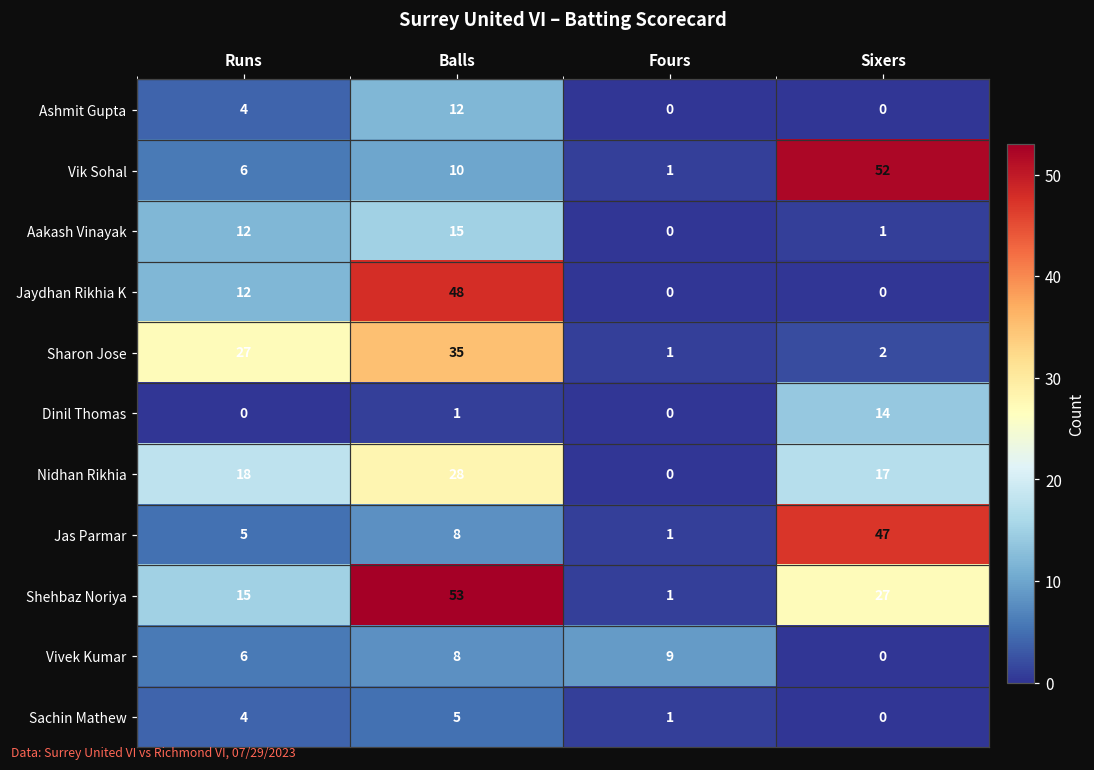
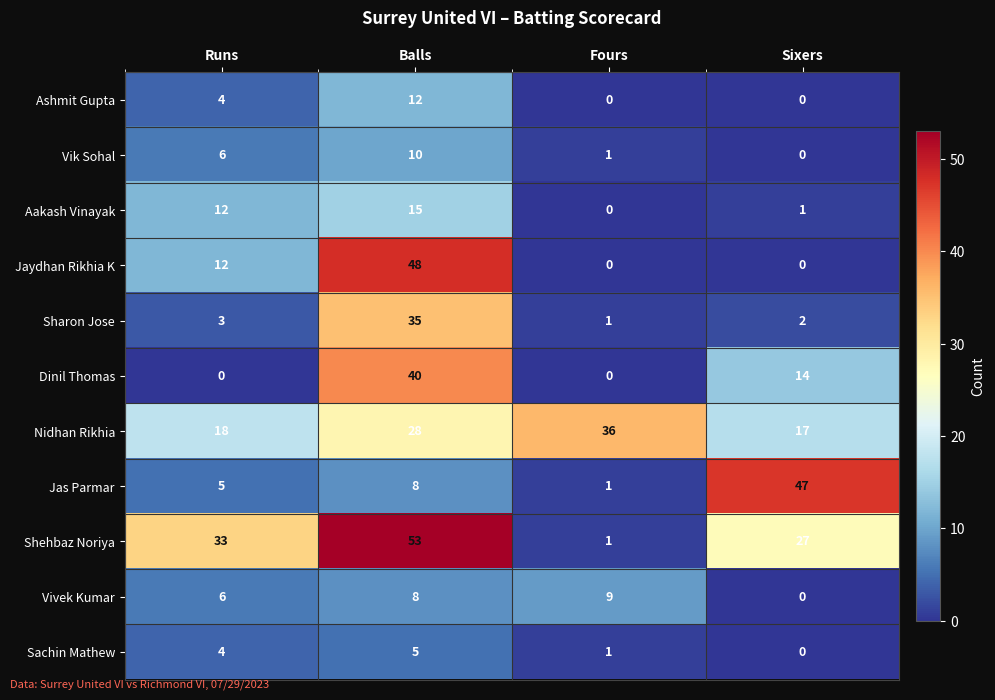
Vik Sohal, Sixers: 52 -> 0
Sharon Jose, Runs: 27 -> 3
Dinil Thomas, Balls: 1 -> 40
Nidhan Rikhia, Fours: 0 -> 36
Shehbaz Noriya, Runs: 15 -> 33
